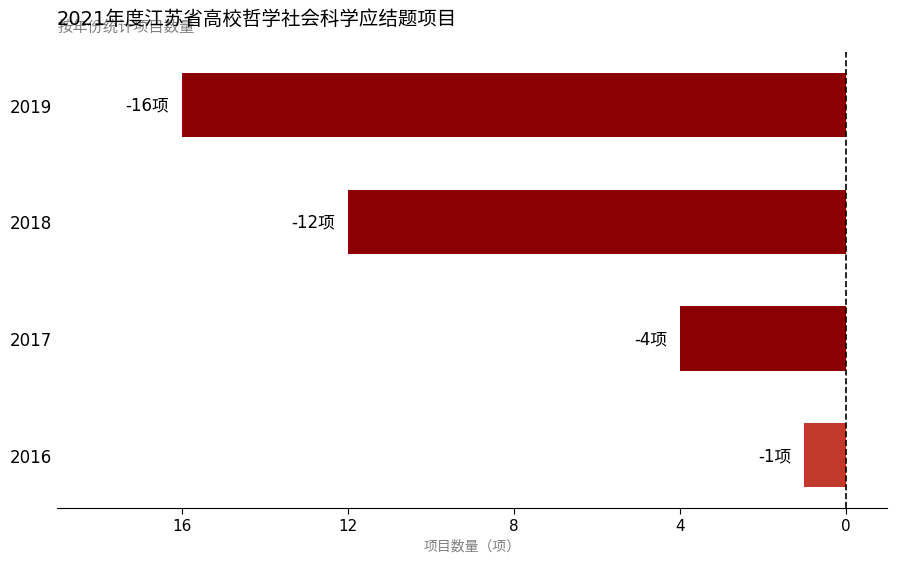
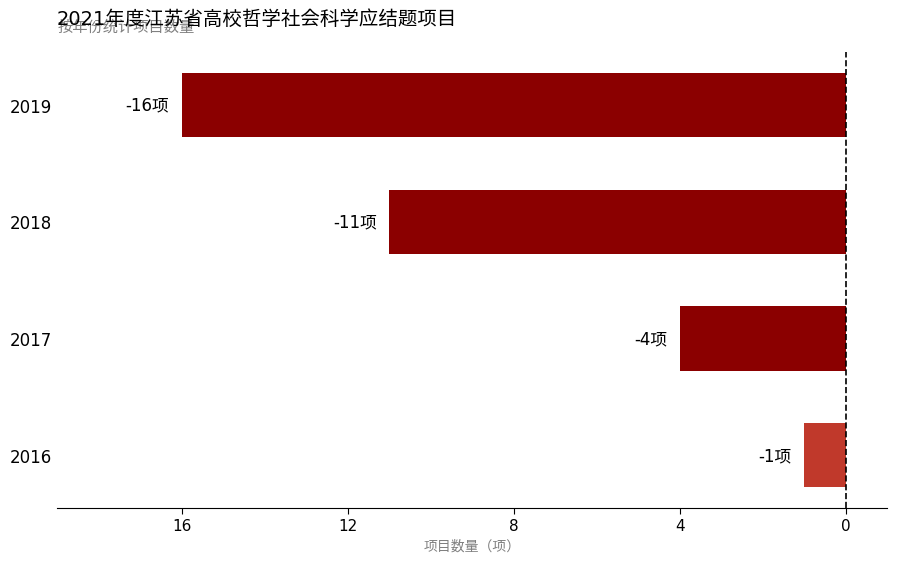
2018: -12项 -> -11项
